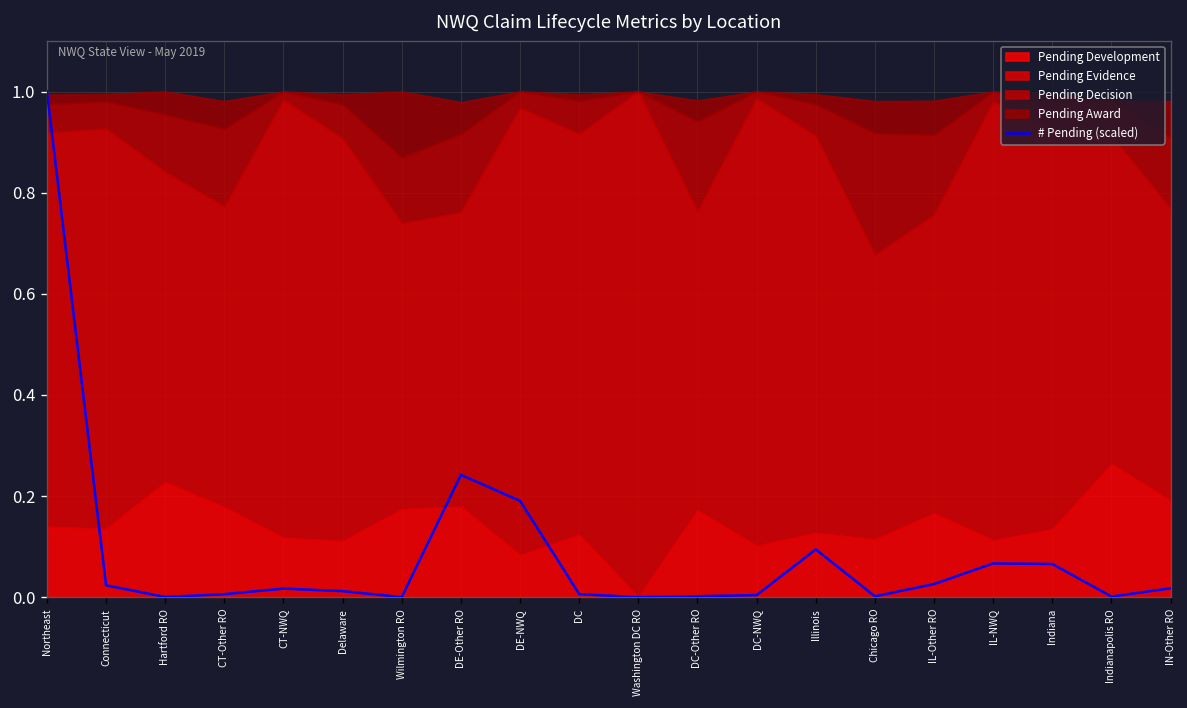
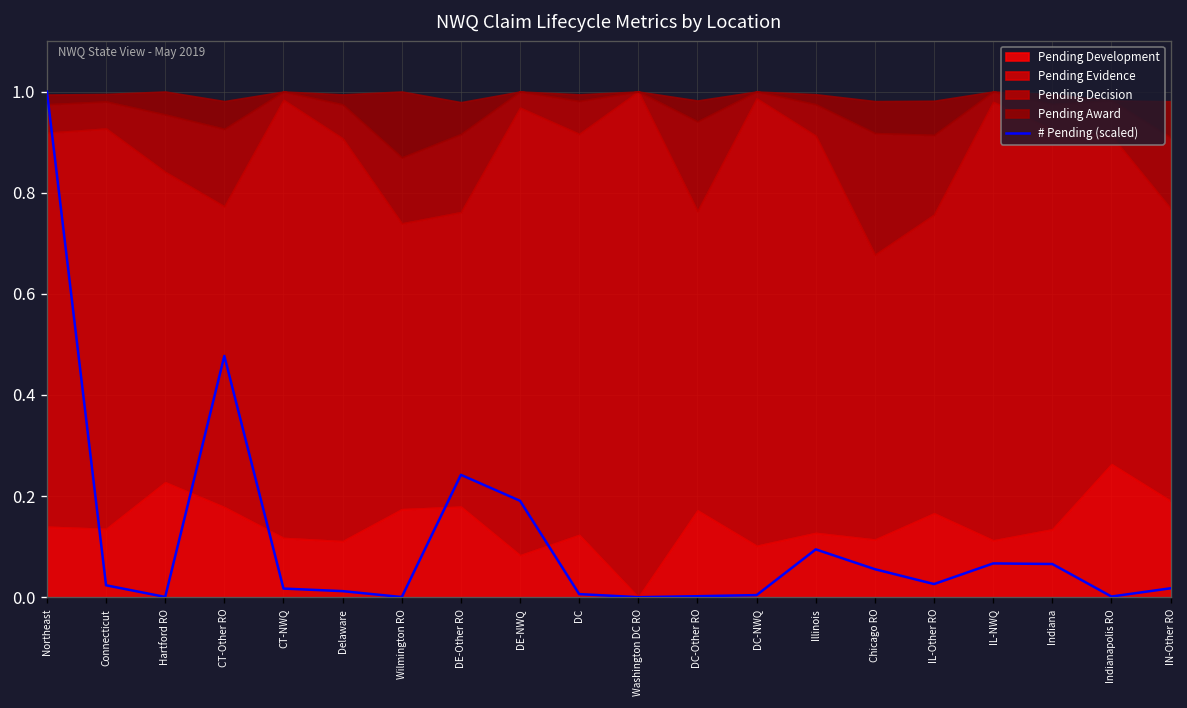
# Pending (scaled), CT-Other RO: 0.01 -> 0.48
# Pending (scaled), Chicago RO: 0.00 -> 0.06
